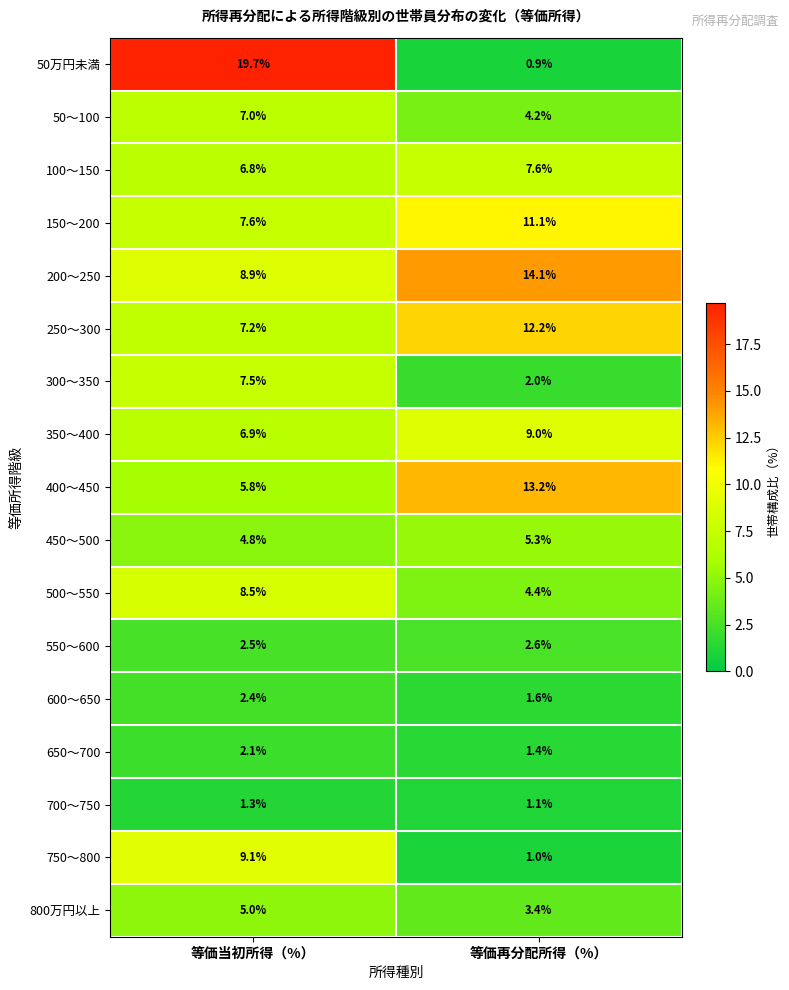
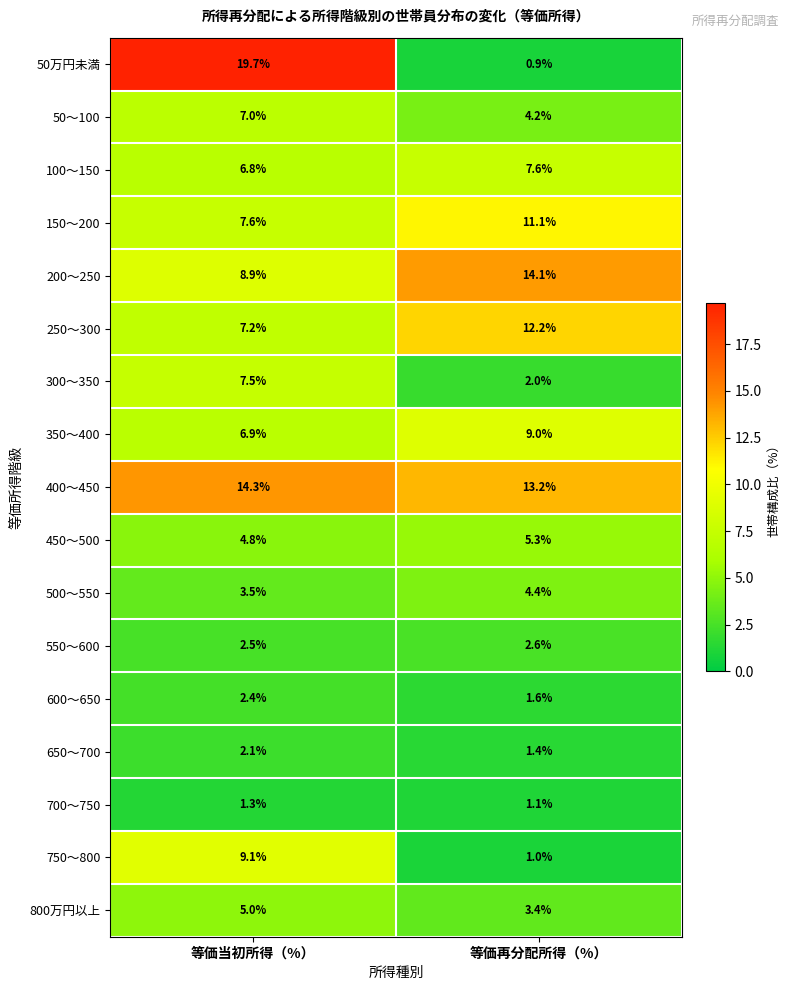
400～450, 等価当初所得（%）: 5.8% -> 14.3%
500～550, 等価当初所得（%）: 8.5% -> 3.5%
